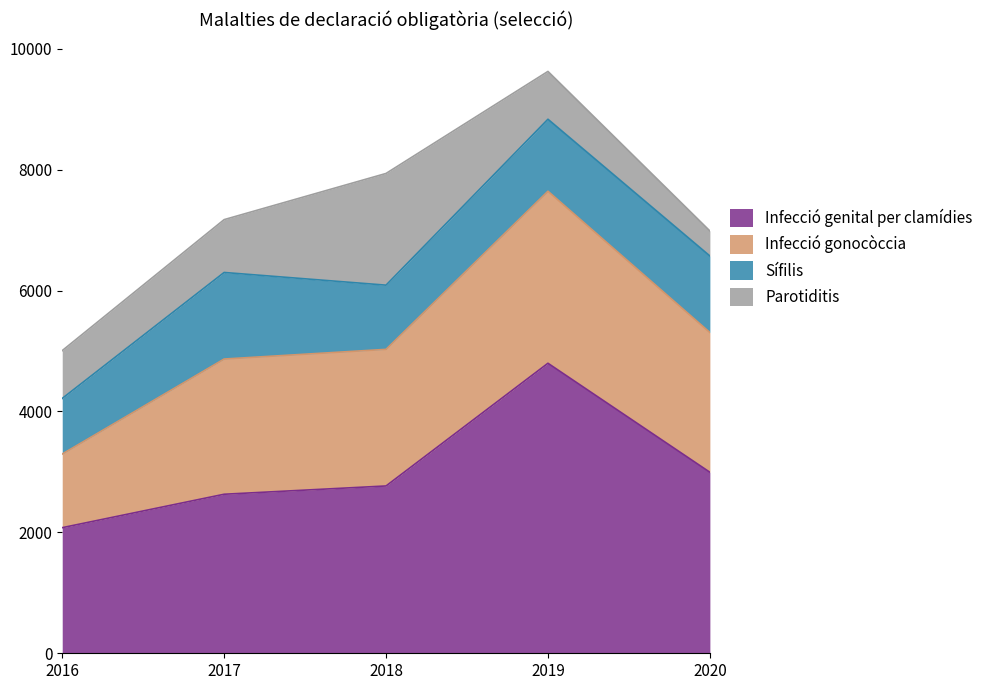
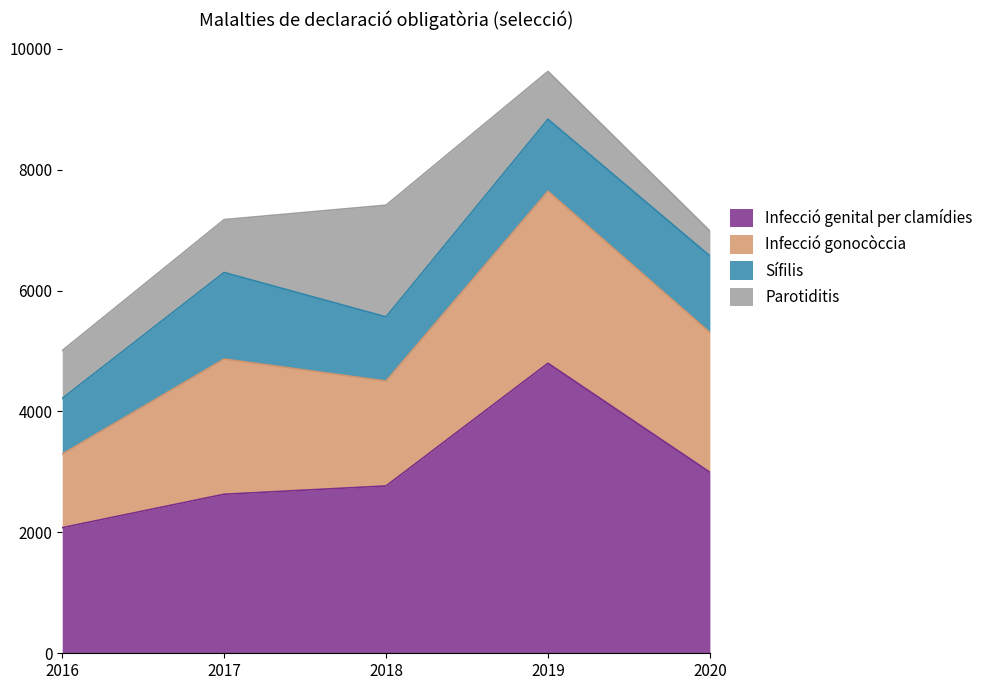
Infecció gonocòccia, 2018: 2300 -> 1700
